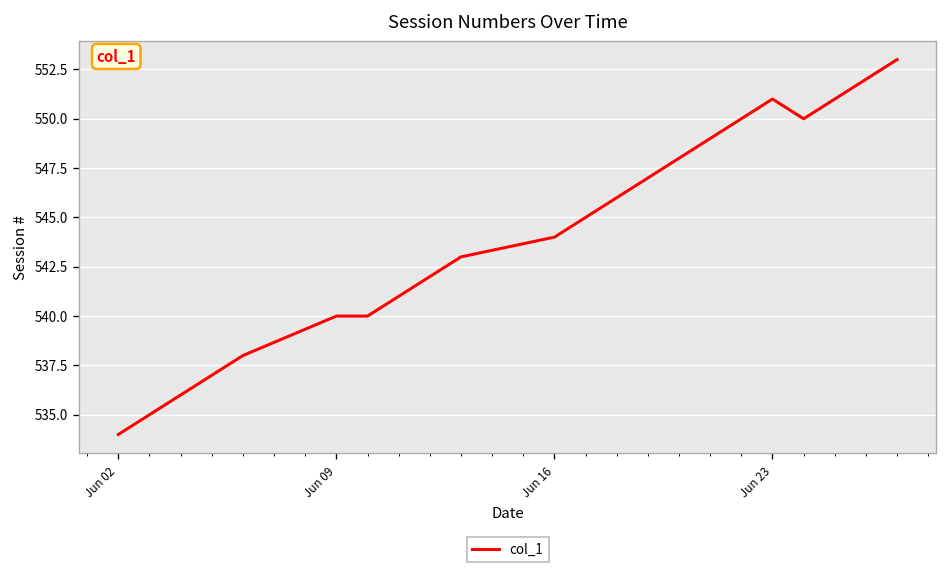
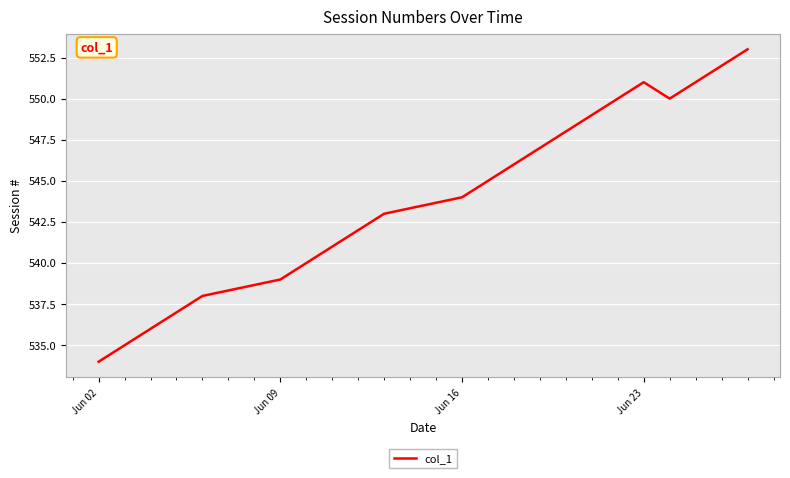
Jun 09: 540 -> 539
